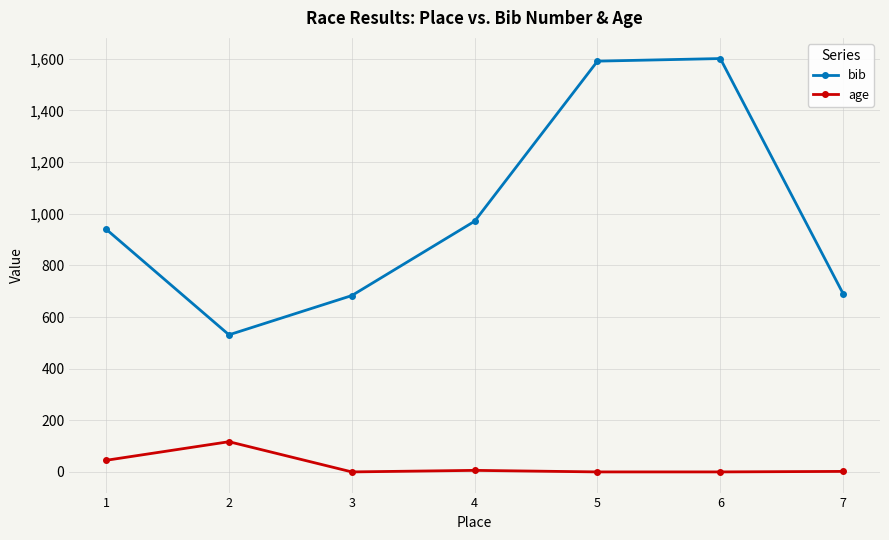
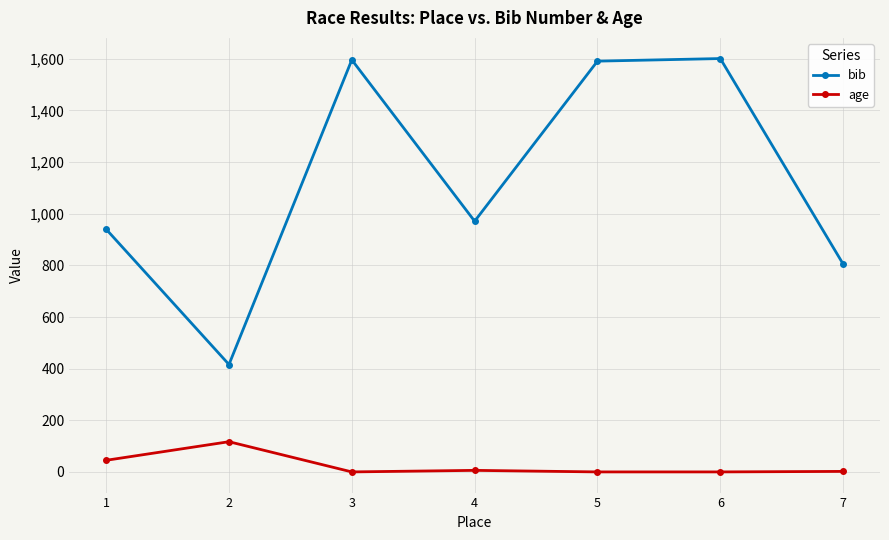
bib, 2: 530 -> 420
bib, 3: 680 -> 1,600
bib, 7: 690 -> 810
